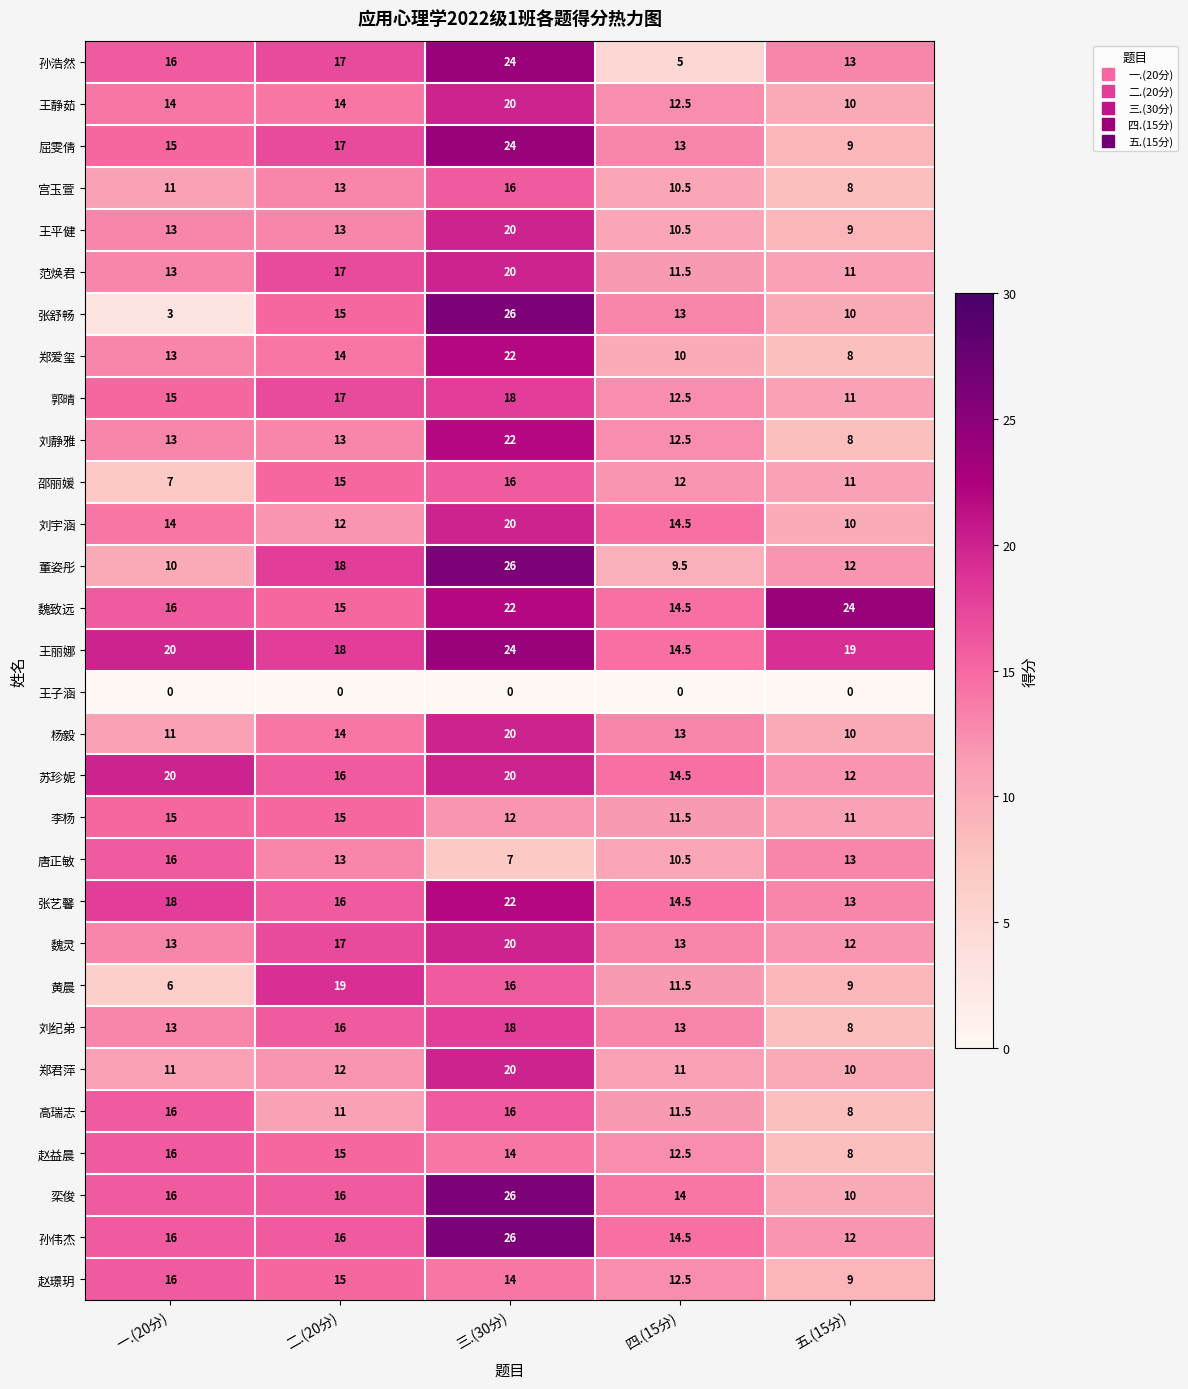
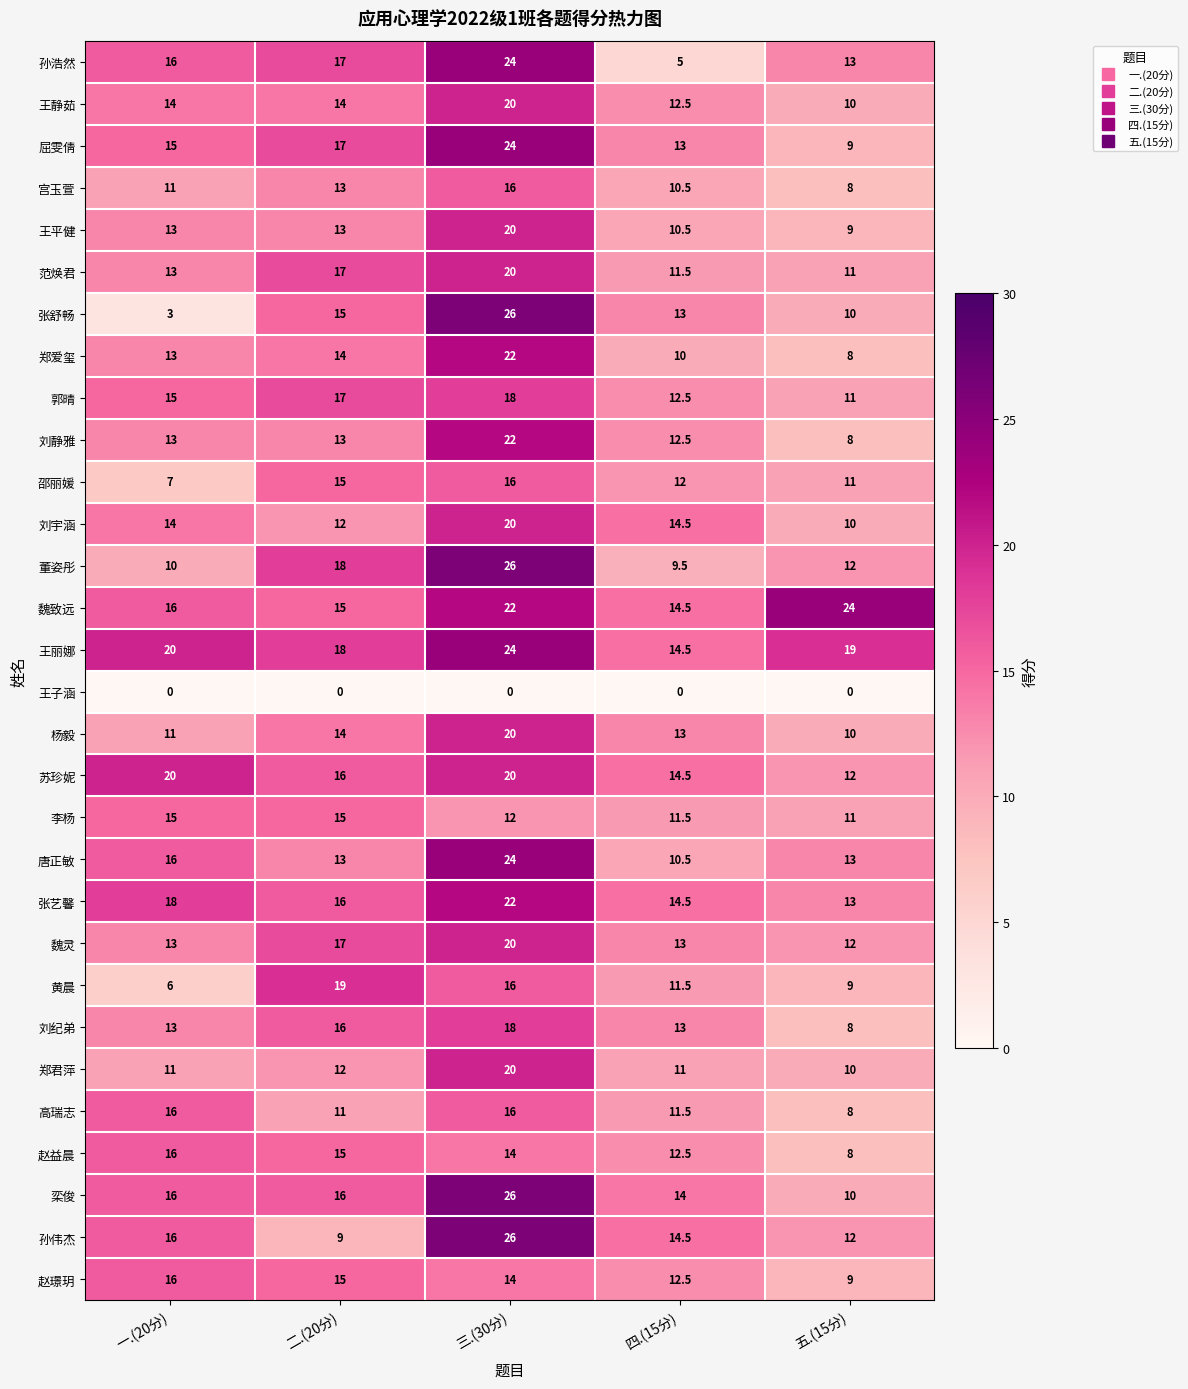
唐正敏, 三.(30分): 7 -> 24
孙伟杰, 二.(20分): 16 -> 9
